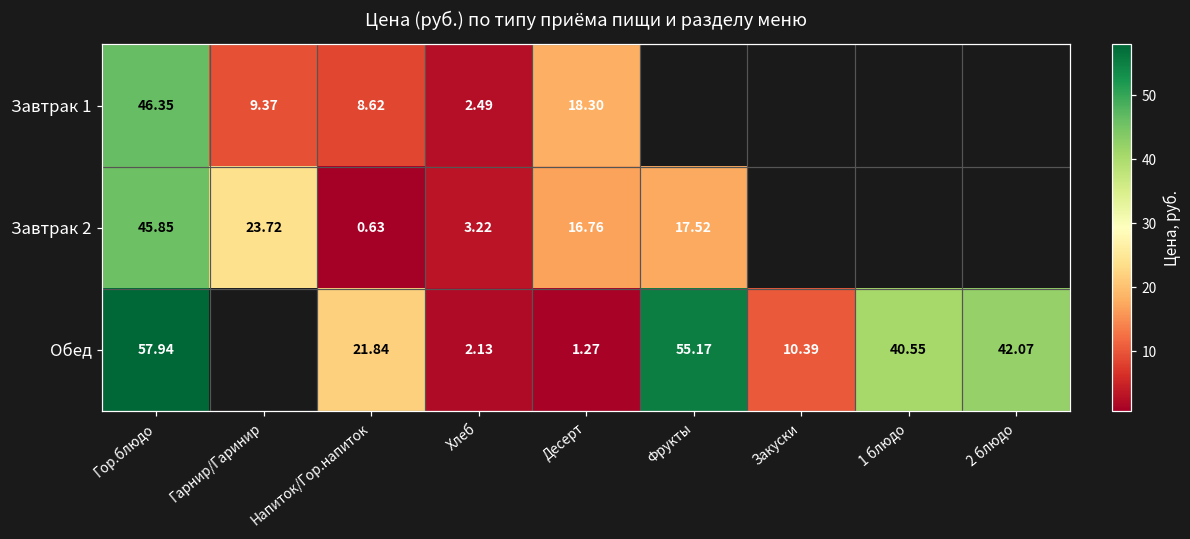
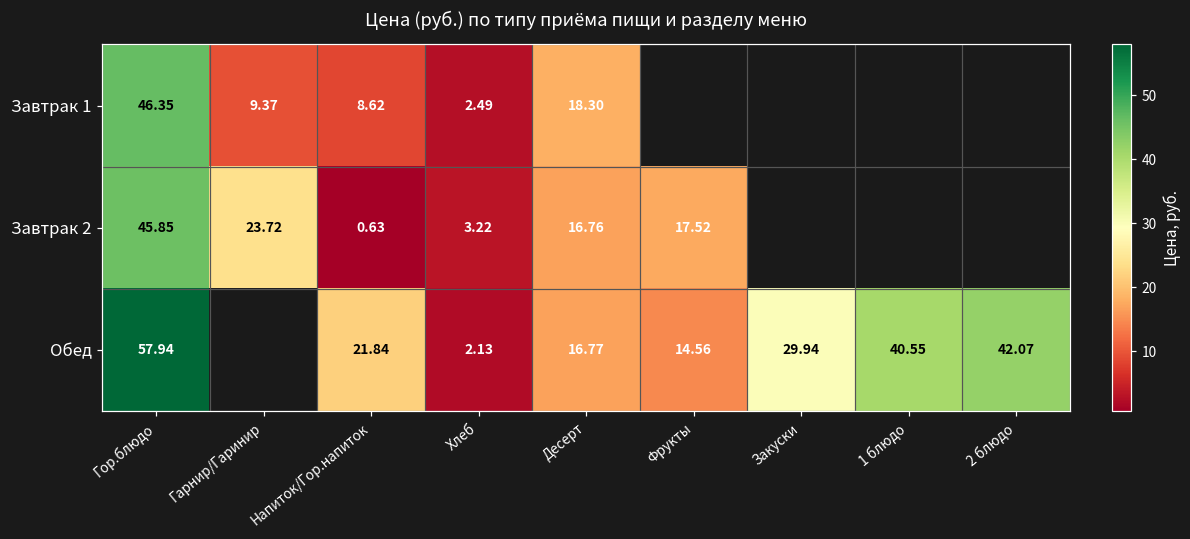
Обед, Десерт: 1.27 -> 16.77
Обед, Фрукты: 55.17 -> 14.56
Обед, Закуски: 10.39 -> 29.94
